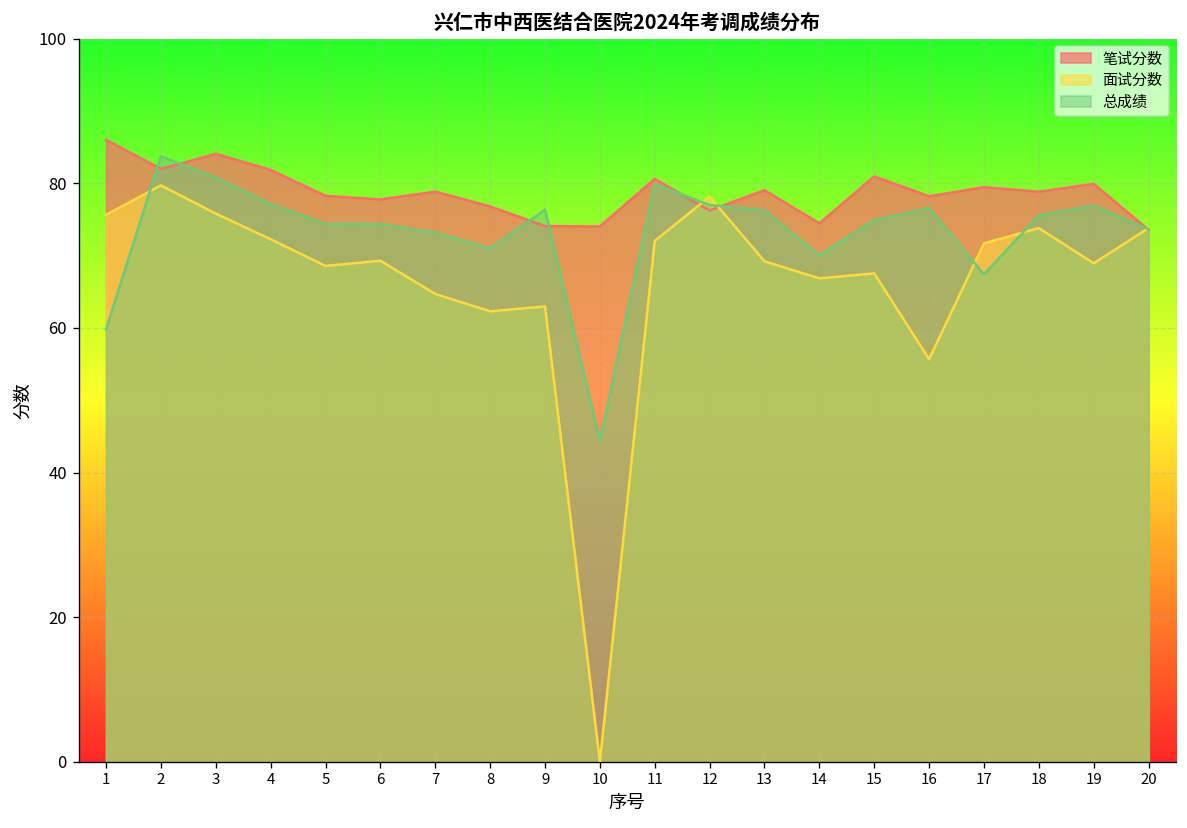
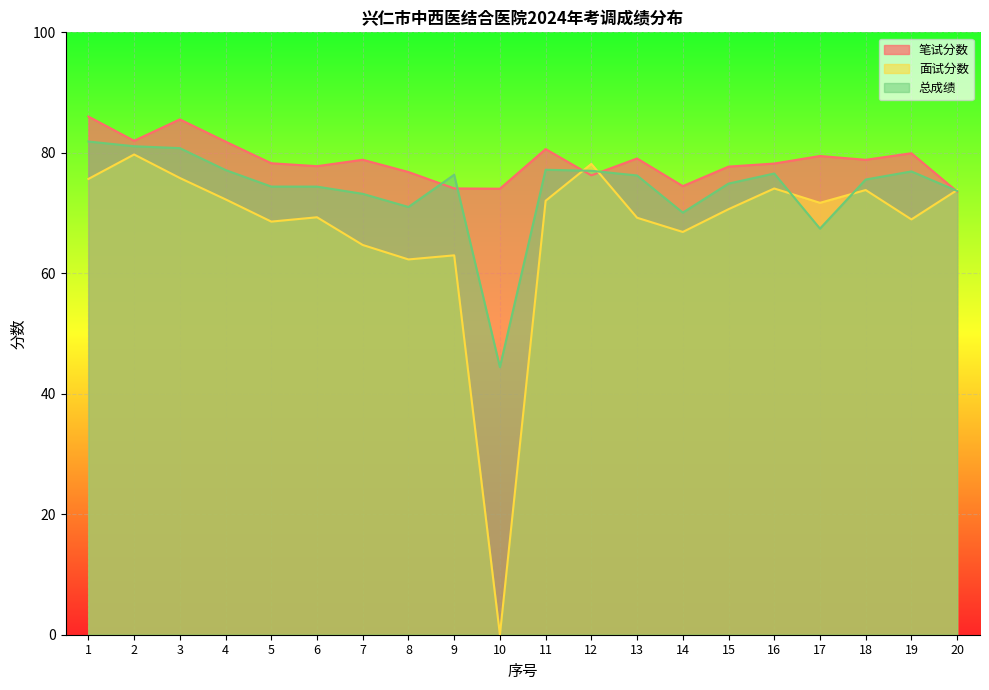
总成绩, 1: 60 -> 82
总成绩, 2: 84 -> 81
笔试分数, 3: 84 -> 86
总成绩, 11: 80 -> 77
笔试分数, 15: 81 -> 78
面试分数, 15: 68 -> 71
面试分数, 16: 56 -> 74
